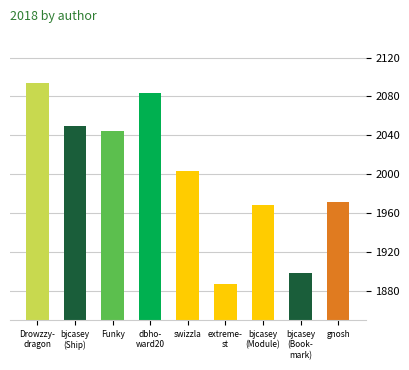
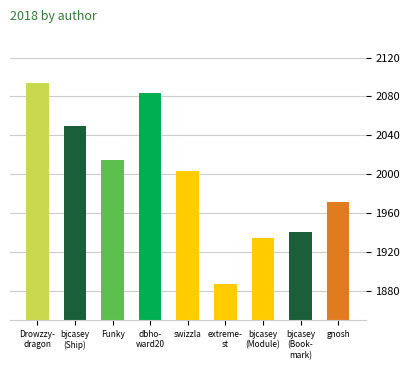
Funky: 2040 -> 2020
bjcasey (Module): 1970 -> 1930
bjcasey (Book- mark): 1900 -> 1940
